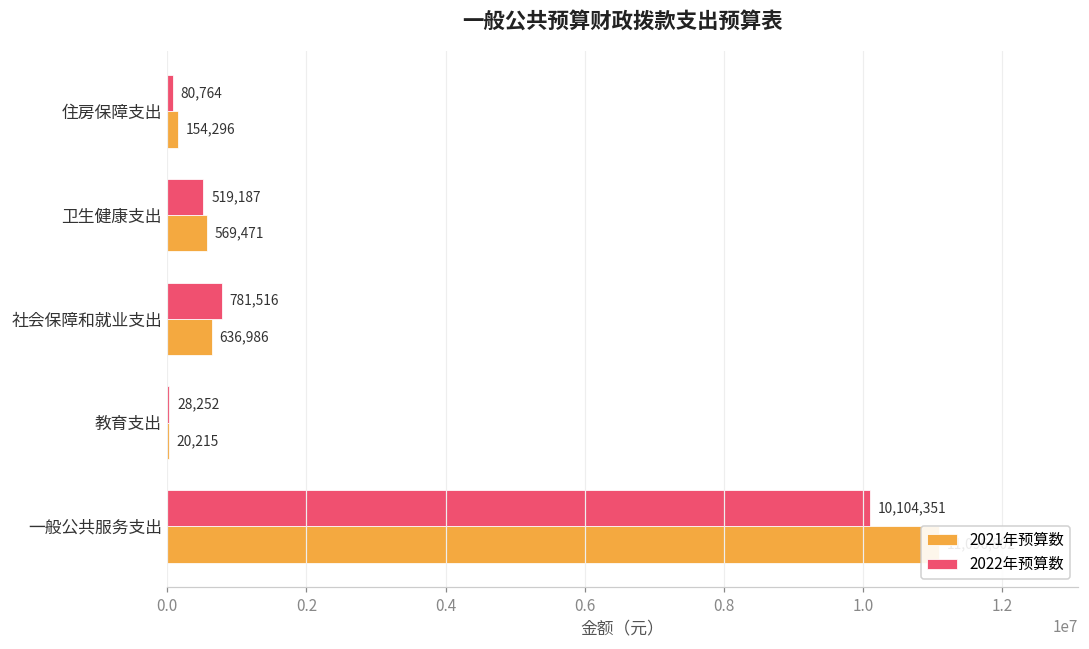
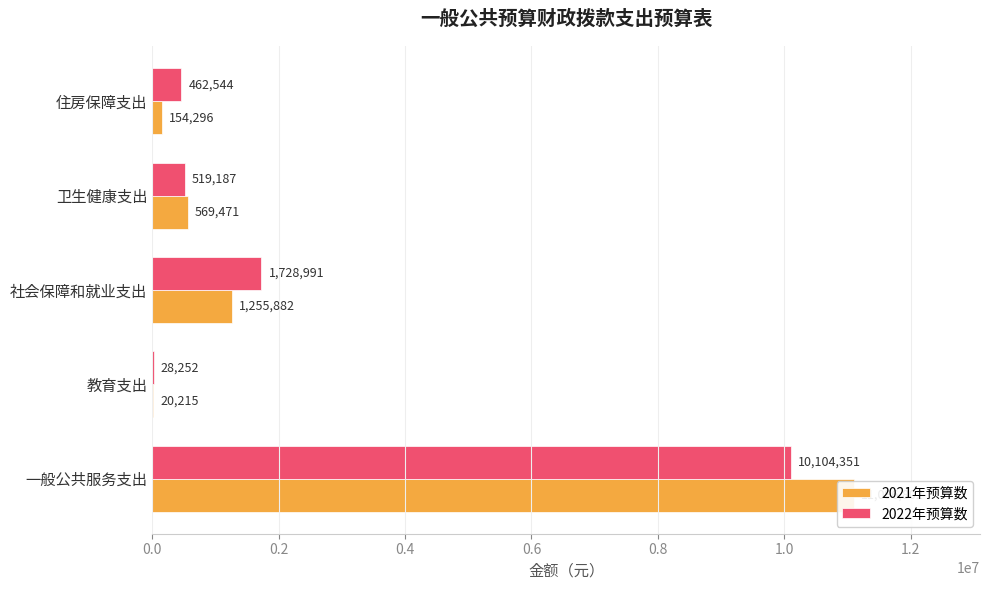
2022年预算数, 住房保障支出: 80,764 -> 462,544
2022年预算数, 社会保障和就业支出: 781,516 -> 1,728,991
2021年预算数, 社会保障和就业支出: 636,986 -> 1,255,882
